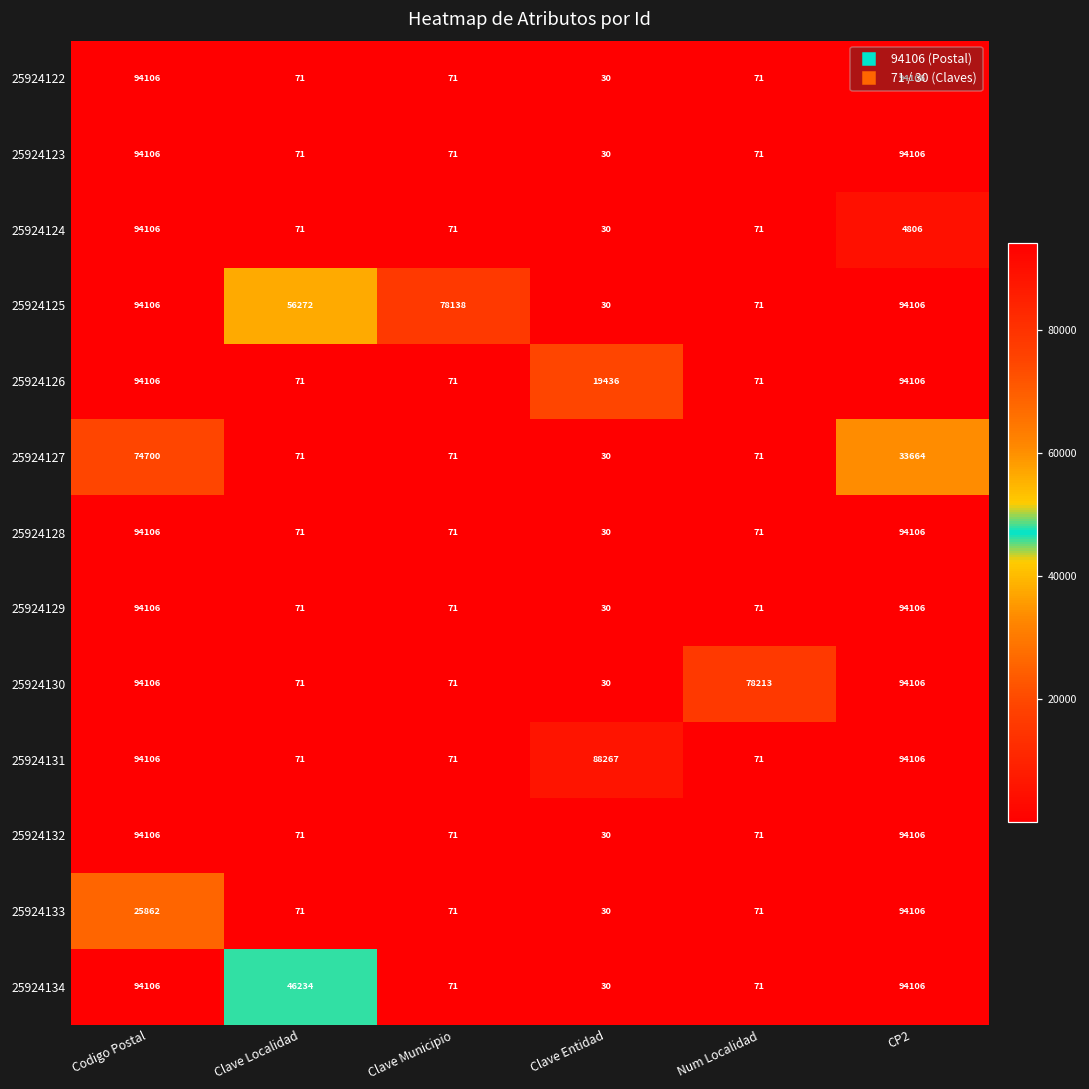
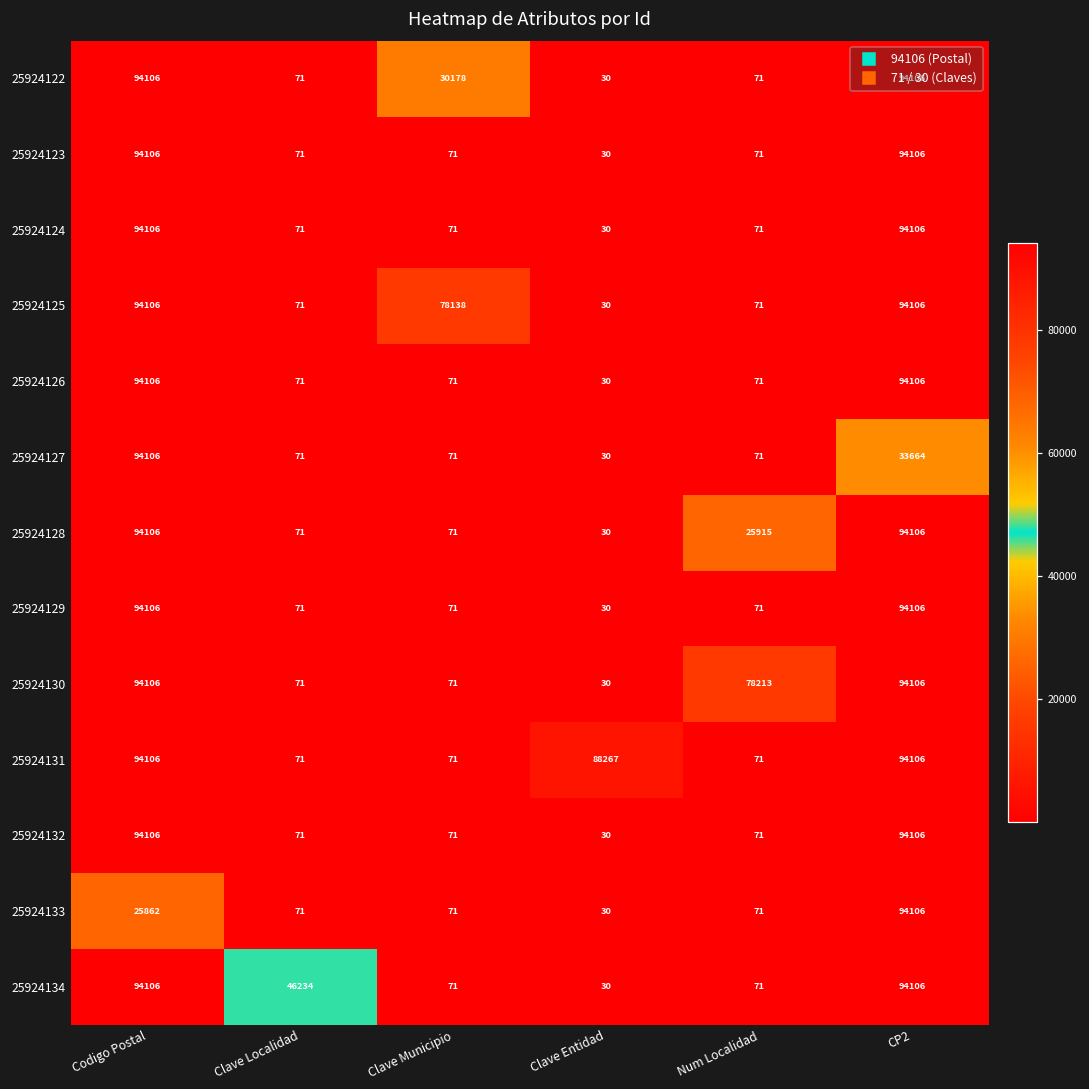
25924122, Clave Municipio: 71 -> 30178
25924124, CP2: 4806 -> 94106
25924125, Clave Localidad: 56272 -> 71
25924126, Clave Entidad: 19436 -> 30
25924127, Codigo Postal: 74700 -> 94106
25924128, Num Localidad: 71 -> 25915
